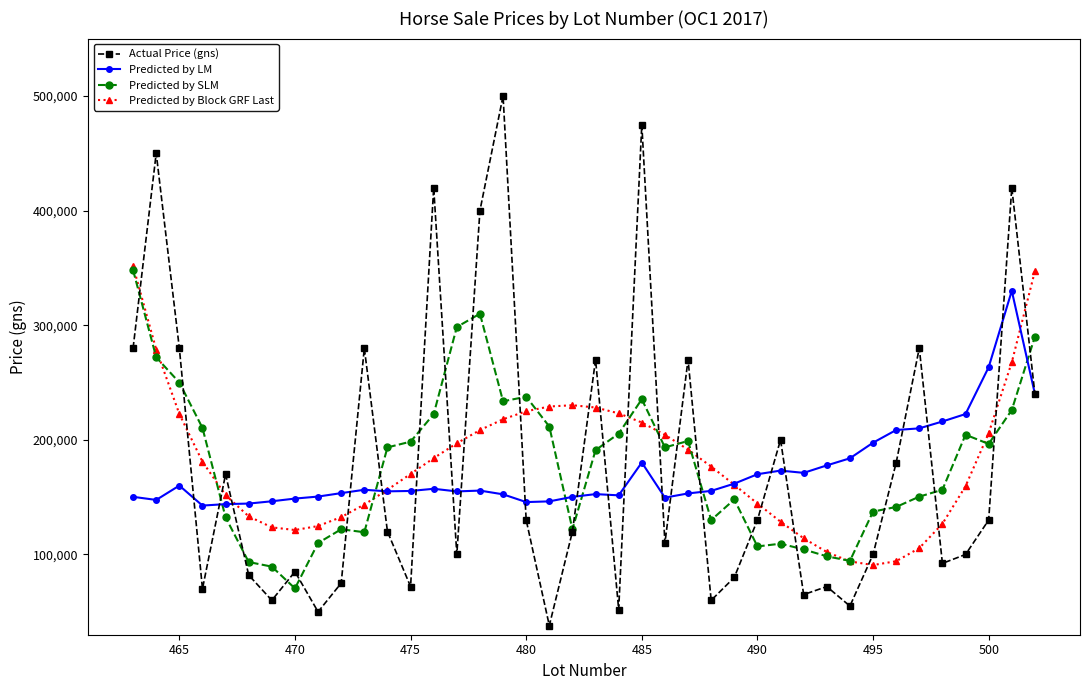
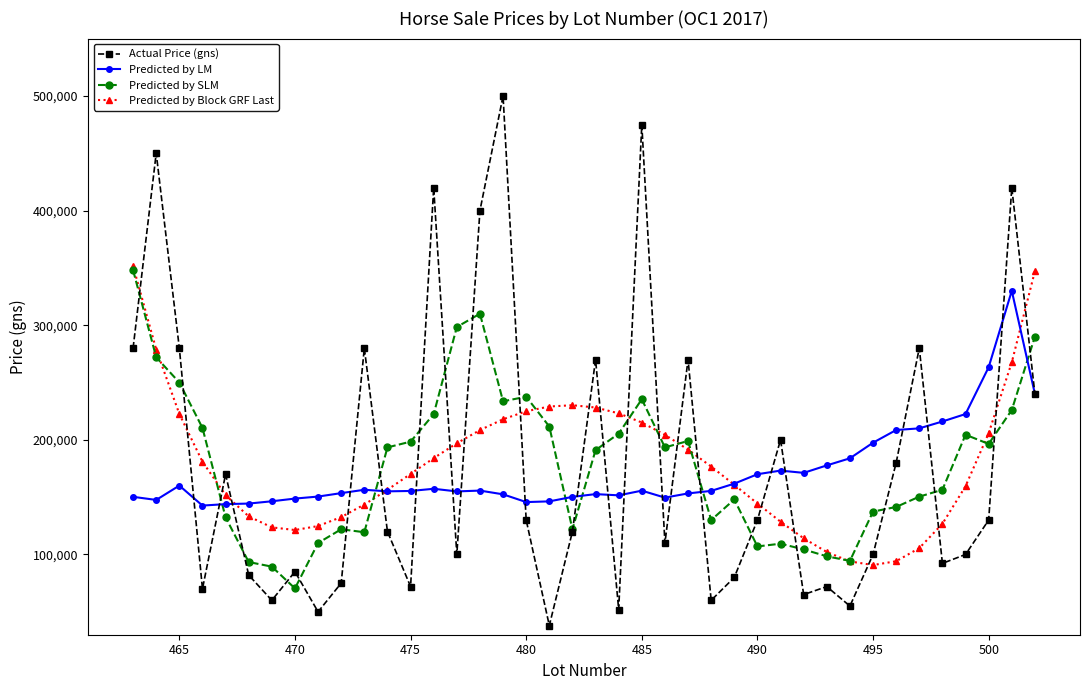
Predicted by LM, 485: 180,000 -> 156,000
